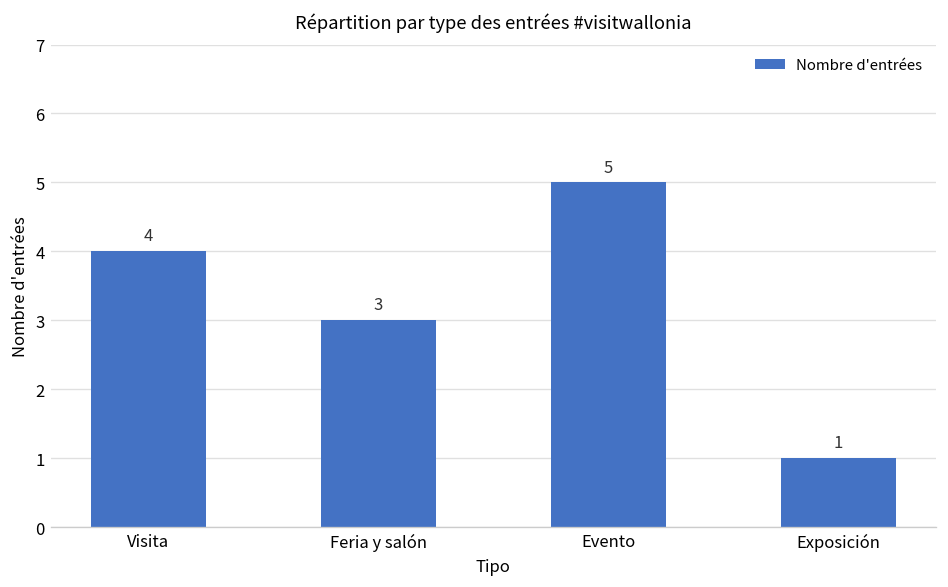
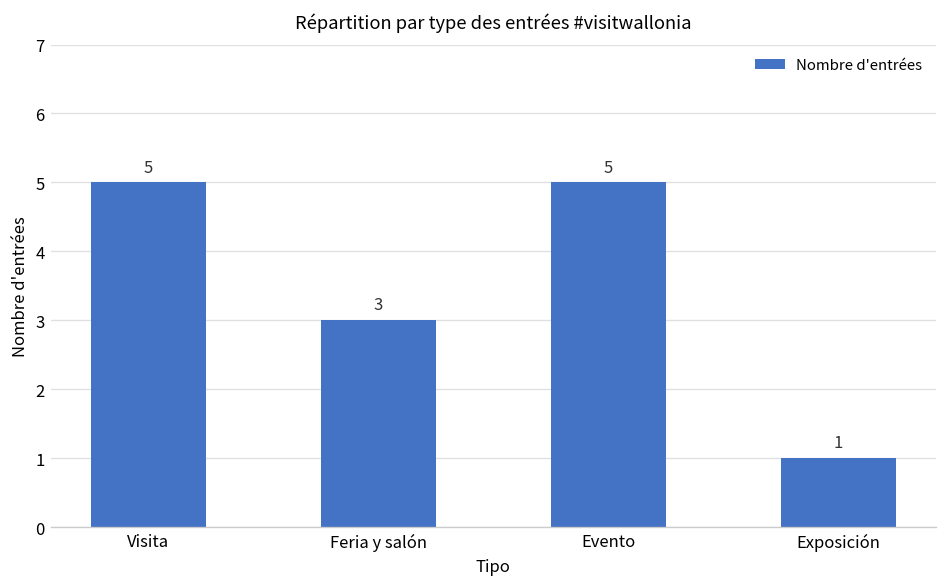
Visita: 4 -> 5
